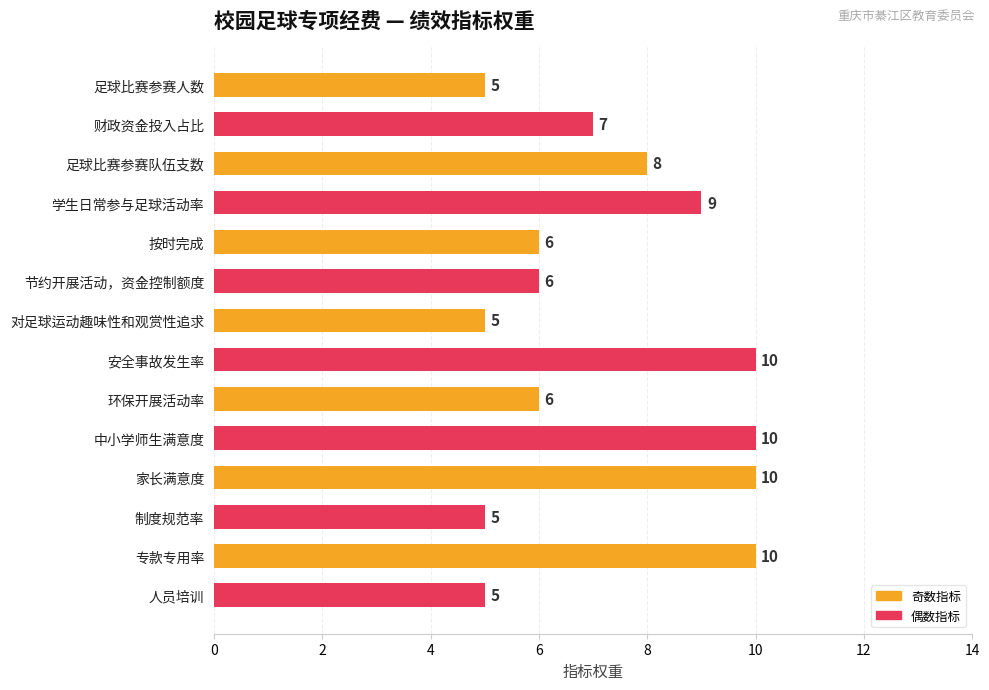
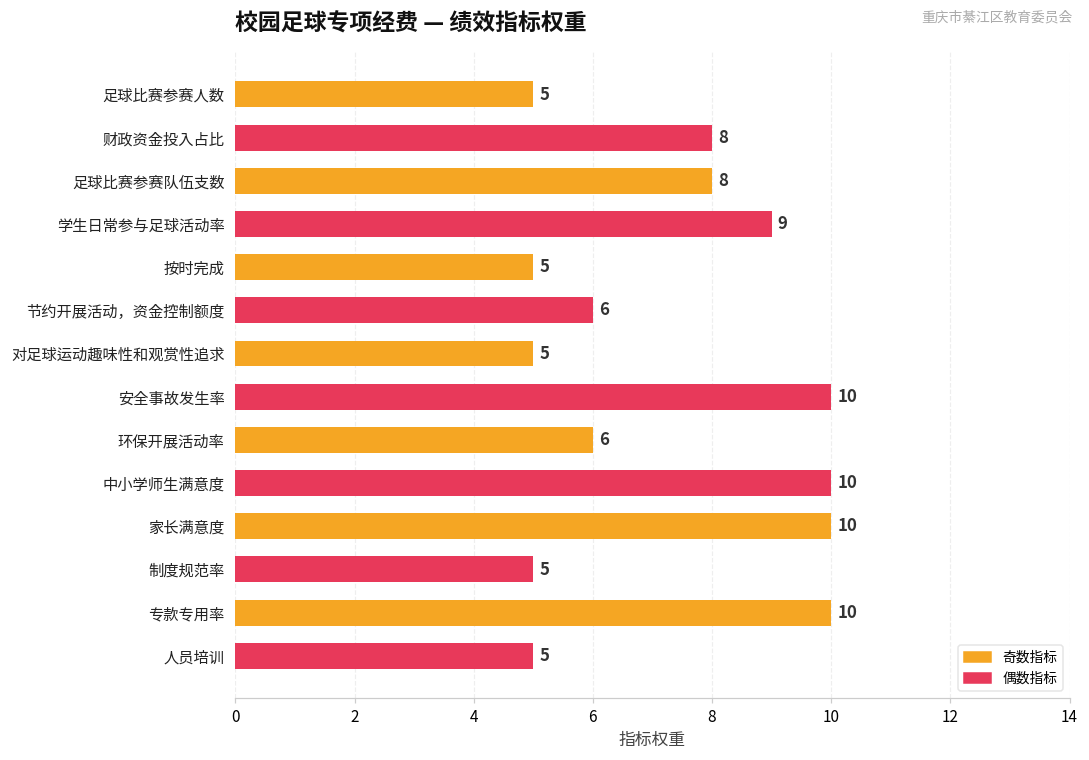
财政资金投入占比: 7 -> 8
按时完成: 6 -> 5
